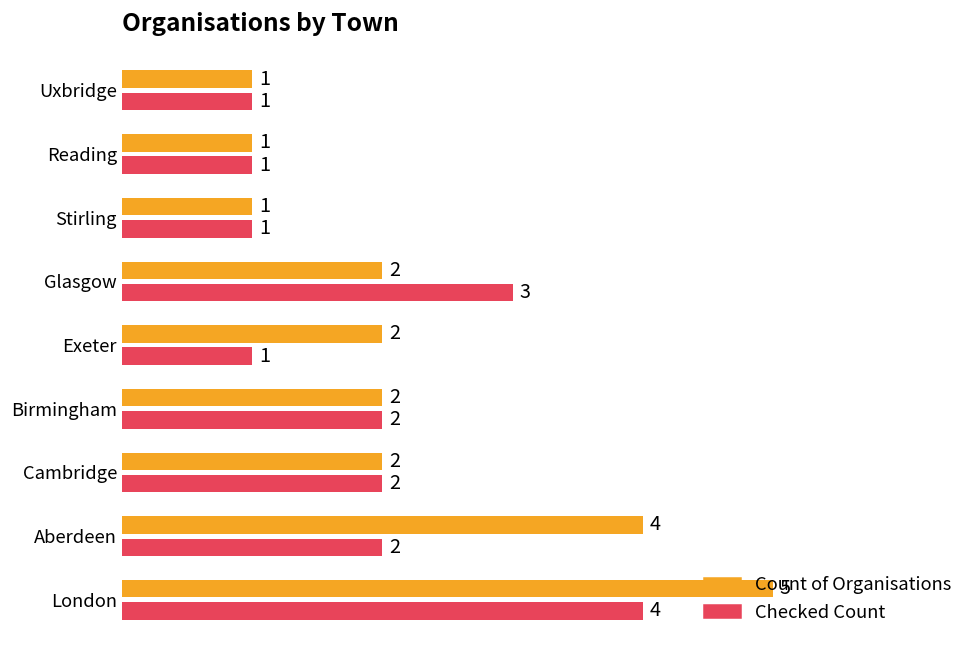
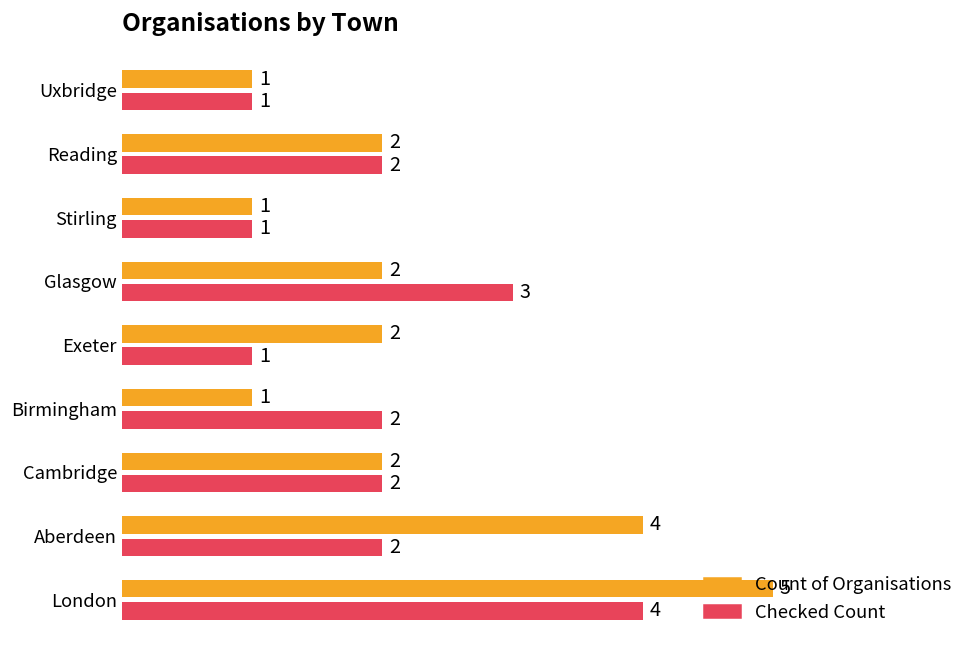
Count of Organisations, Reading: 1 -> 2
Checked Count, Reading: 1 -> 2
Count of Organisations, Birmingham: 2 -> 1
